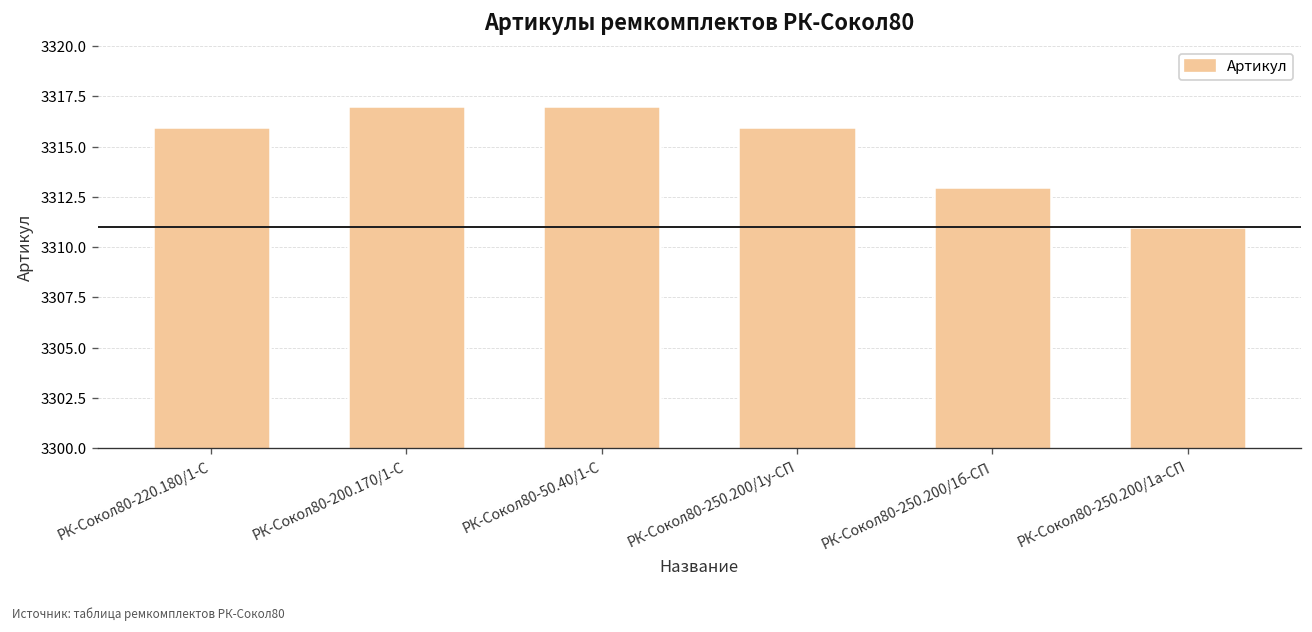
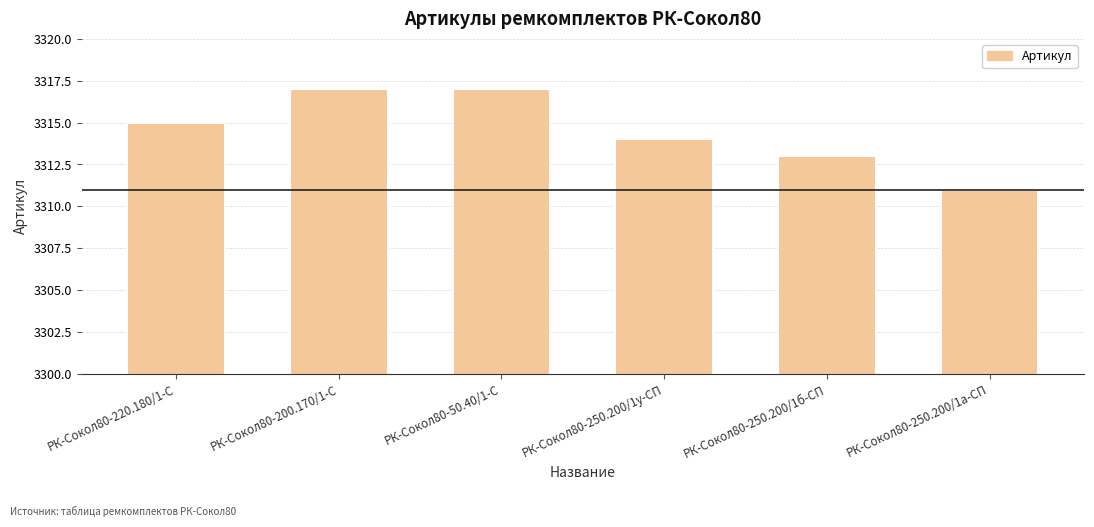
РК-Сокол80-220.180/1-С: 3316 -> 3315
РК-Сокол80-250.200/1у-СП: 3316 -> 3314
